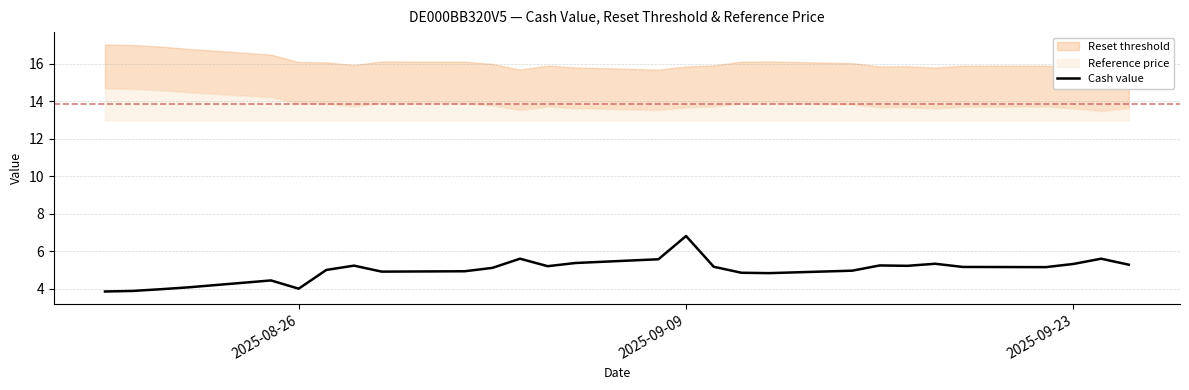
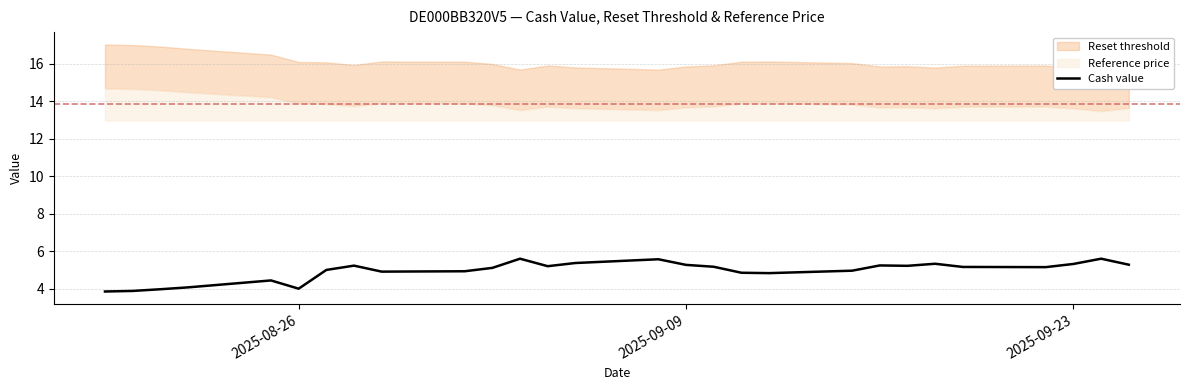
Cash value, 2025-09-09: 6.8 -> 5.3
